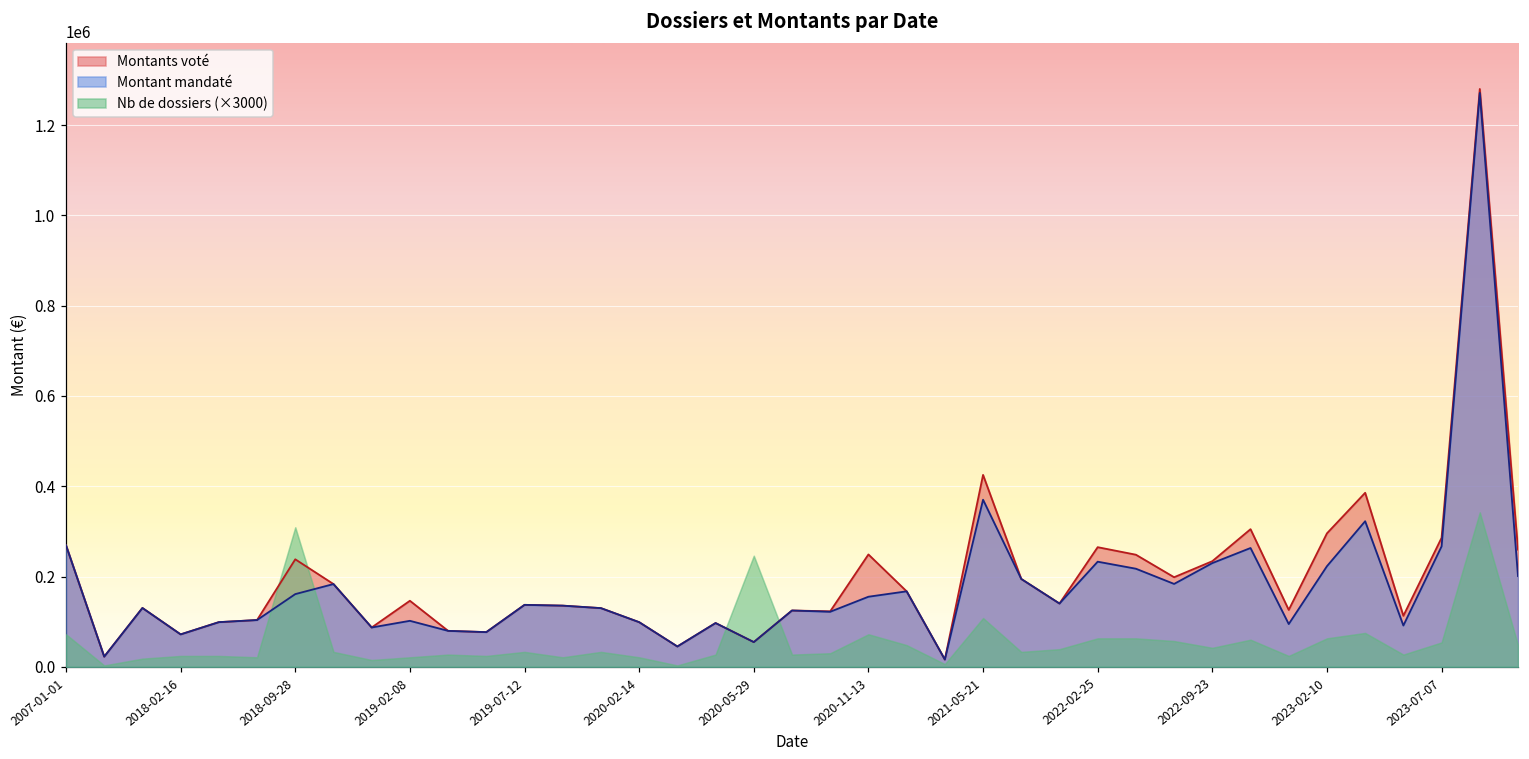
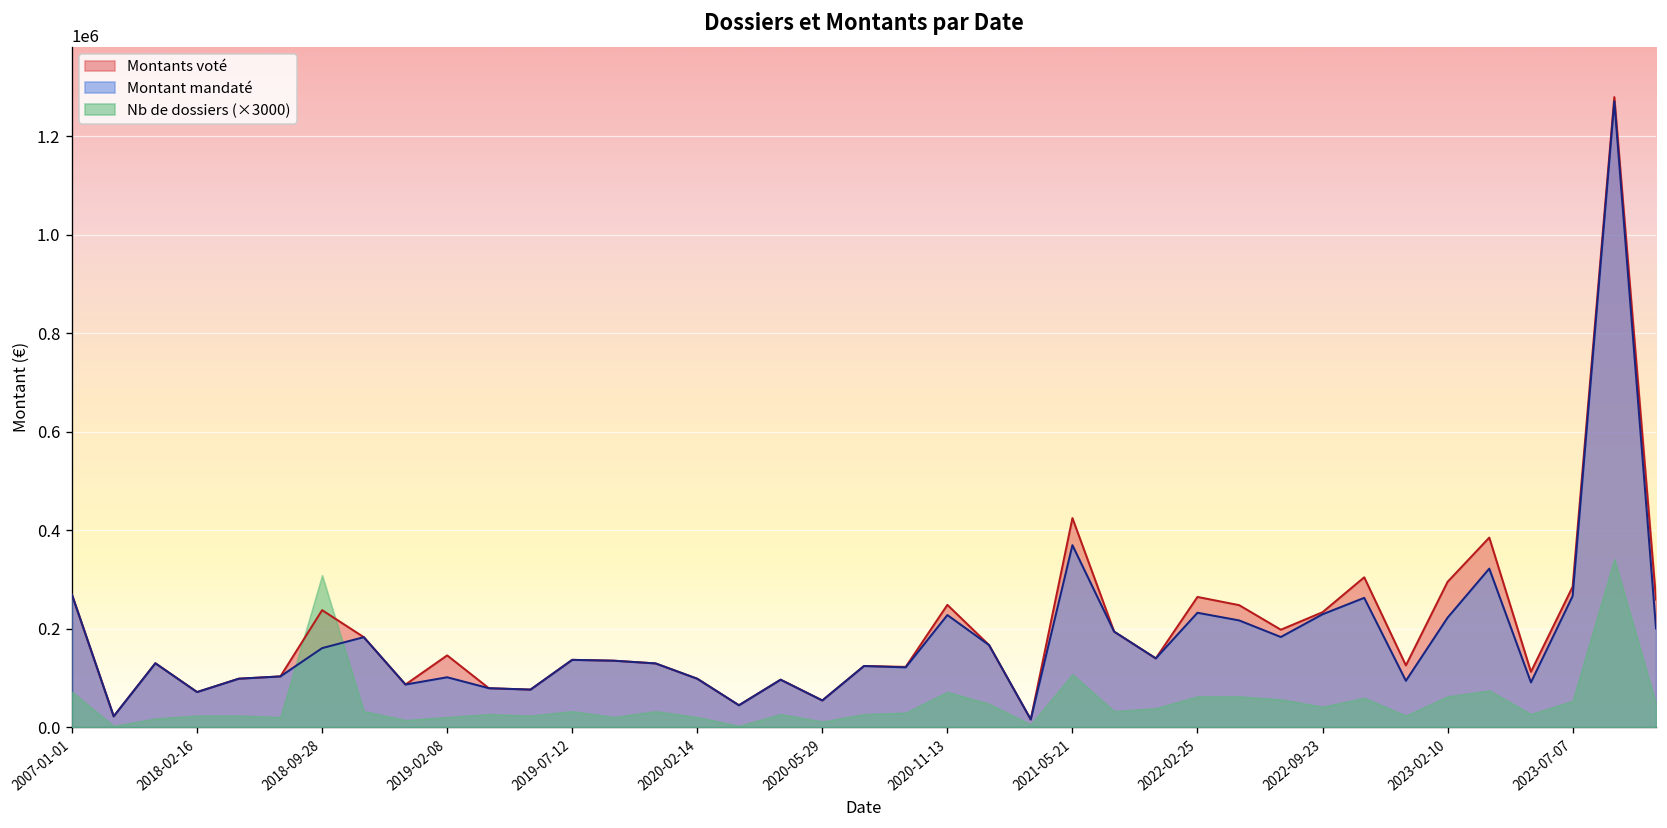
Nb de dossiers (×3000), 2020-05-29: 250000 -> 10000
Montant mandaté, 2020-11-13: 160000 -> 230000
